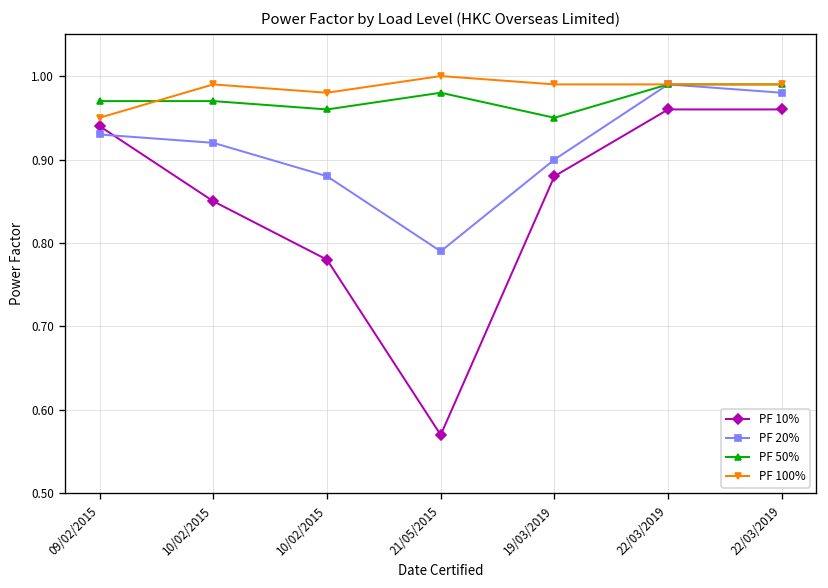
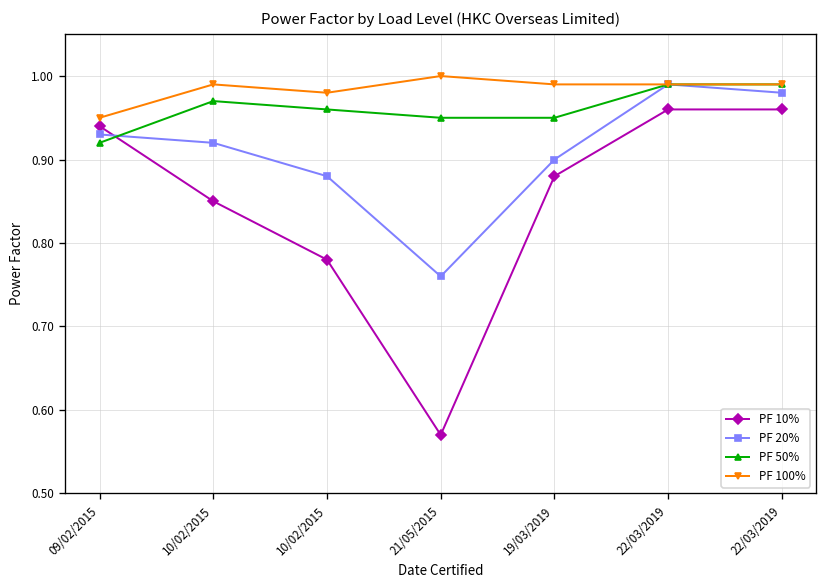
PF 50%, 09/02/2015: 0.97 -> 0.92
PF 20%, 21/05/2015: 0.79 -> 0.76
PF 50%, 21/05/2015: 0.98 -> 0.95
